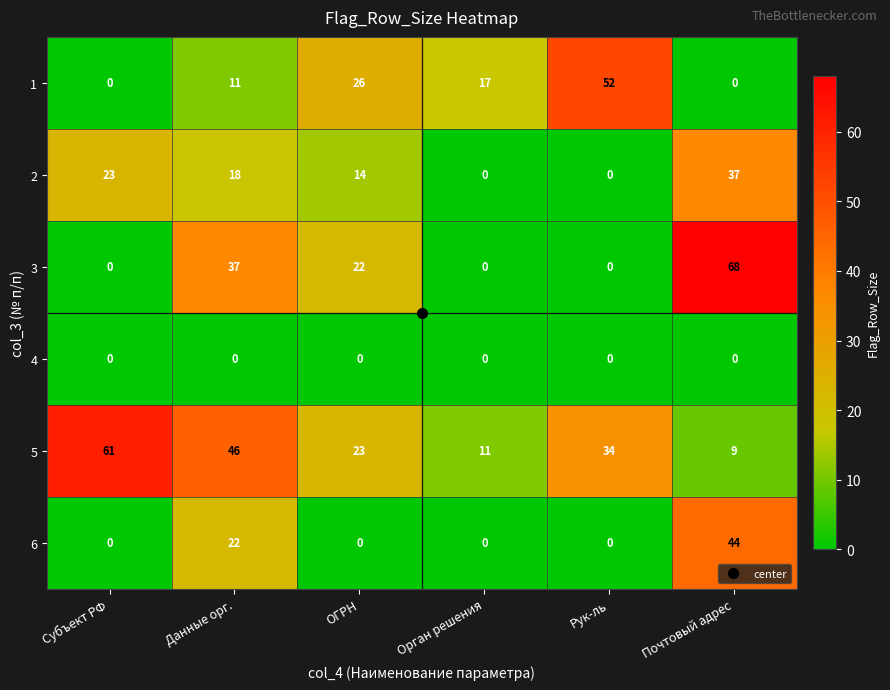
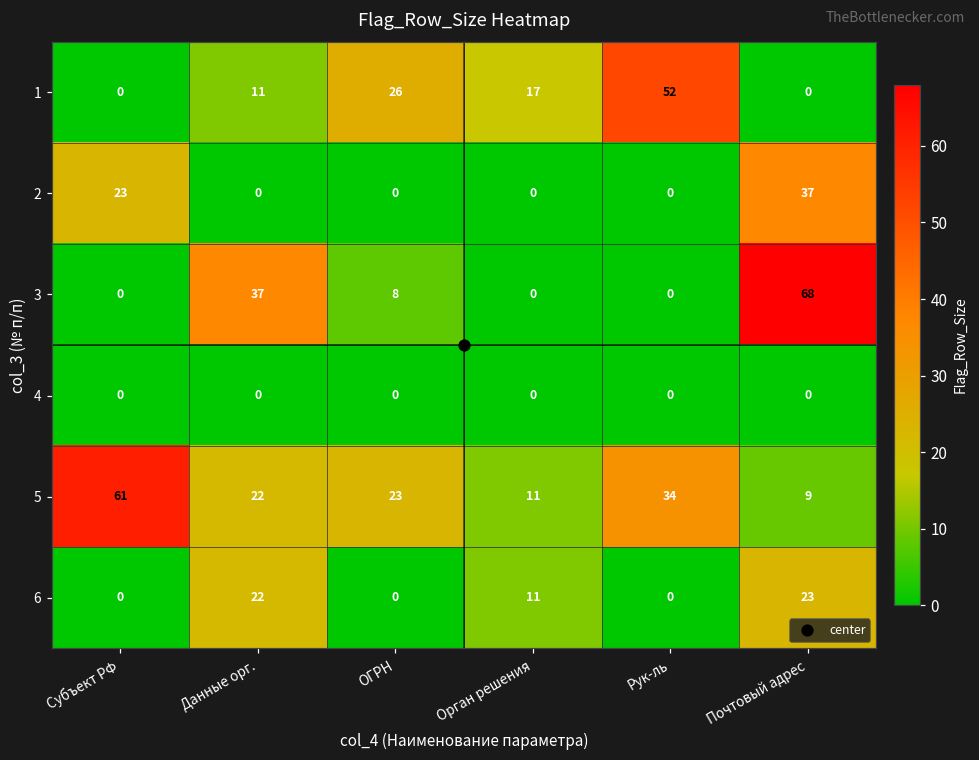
2, Данные орг.: 18 -> 0
2, ОГРН: 14 -> 0
3, ОГРН: 22 -> 8
5, Данные орг.: 46 -> 22
6, Орган решения: 0 -> 11
6, Почтовый адрес: 44 -> 23
